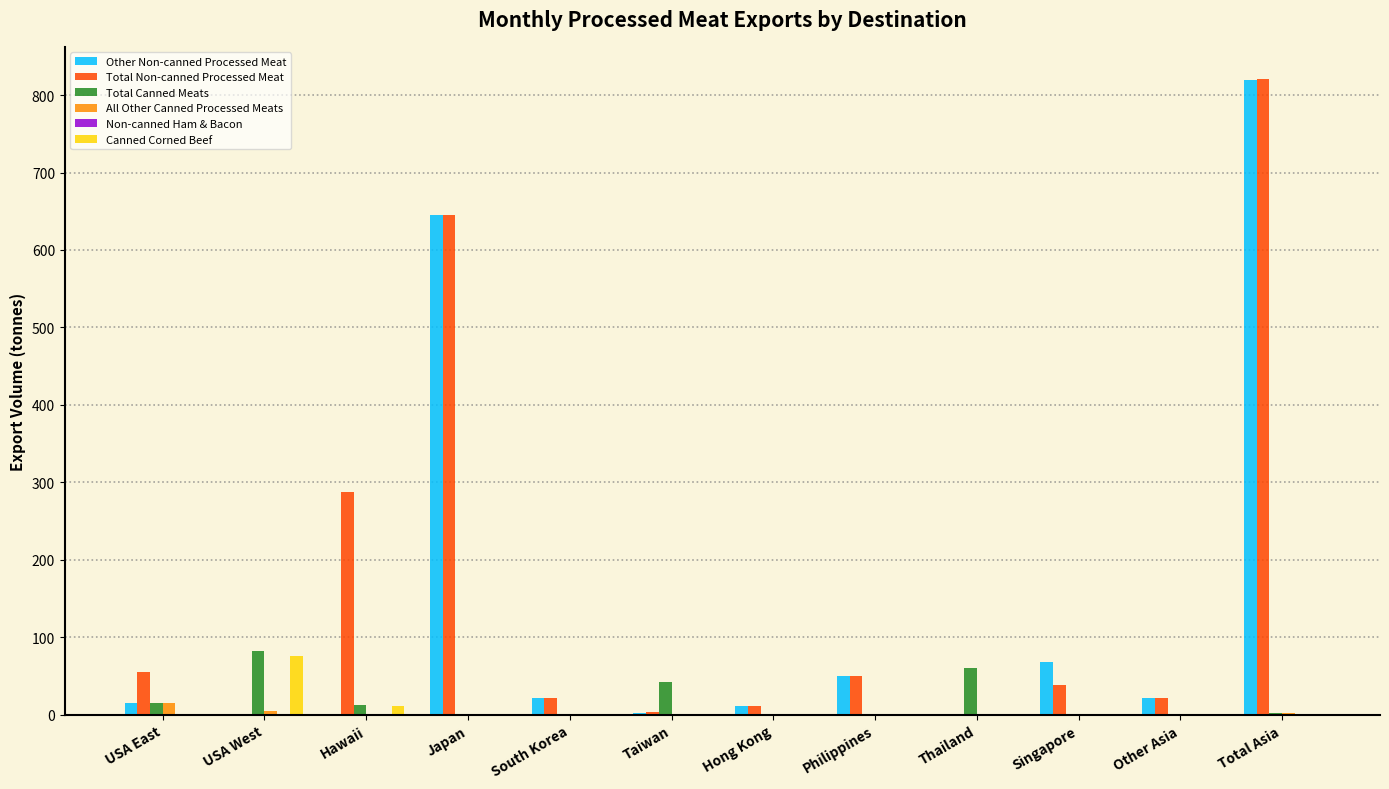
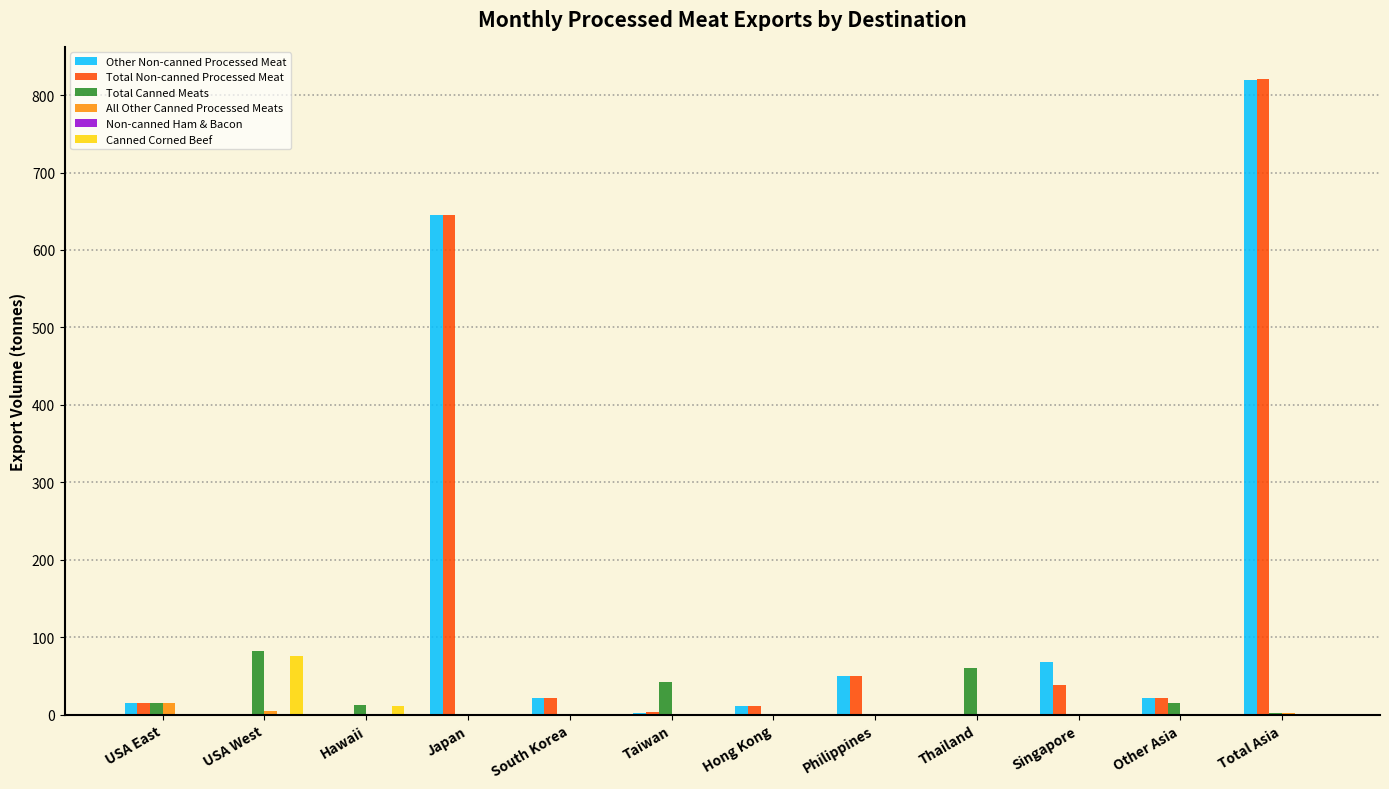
Total Non-canned Processed Meat, USA East: 60 -> 10
Total Non-canned Processed Meat, Hawaii: 290 -> 0
Total Canned Meats, Other Asia: 0 -> 20
